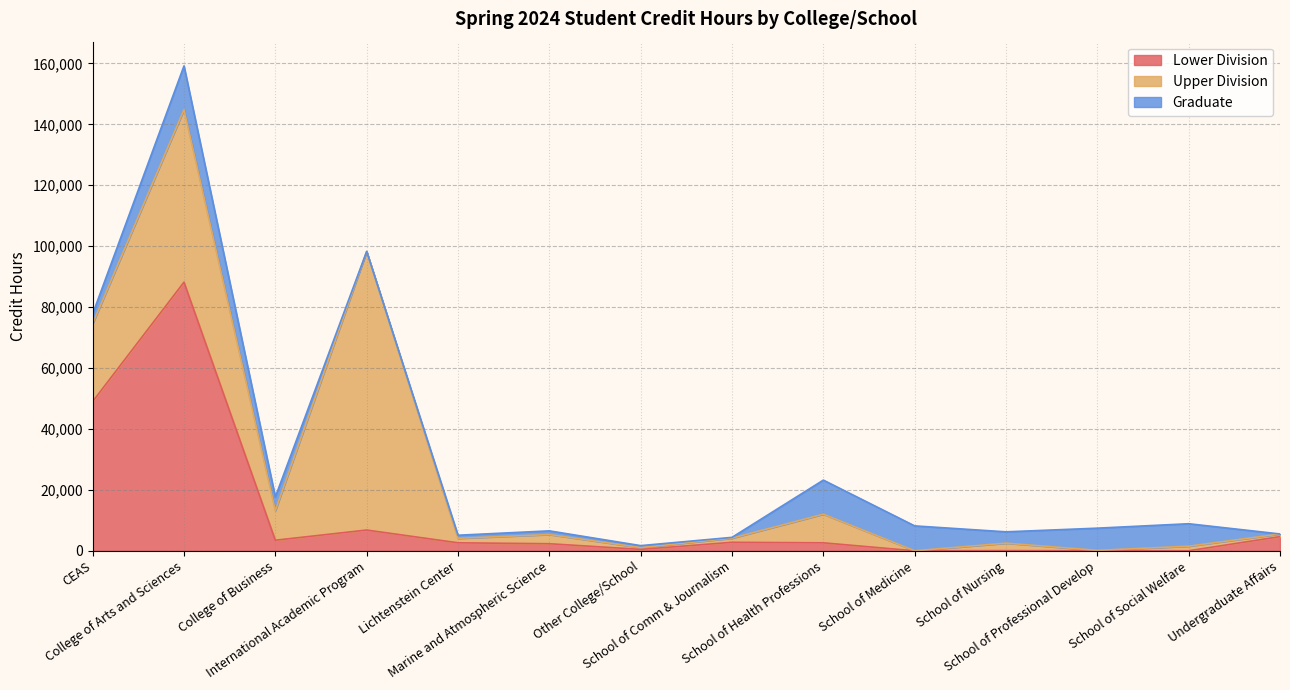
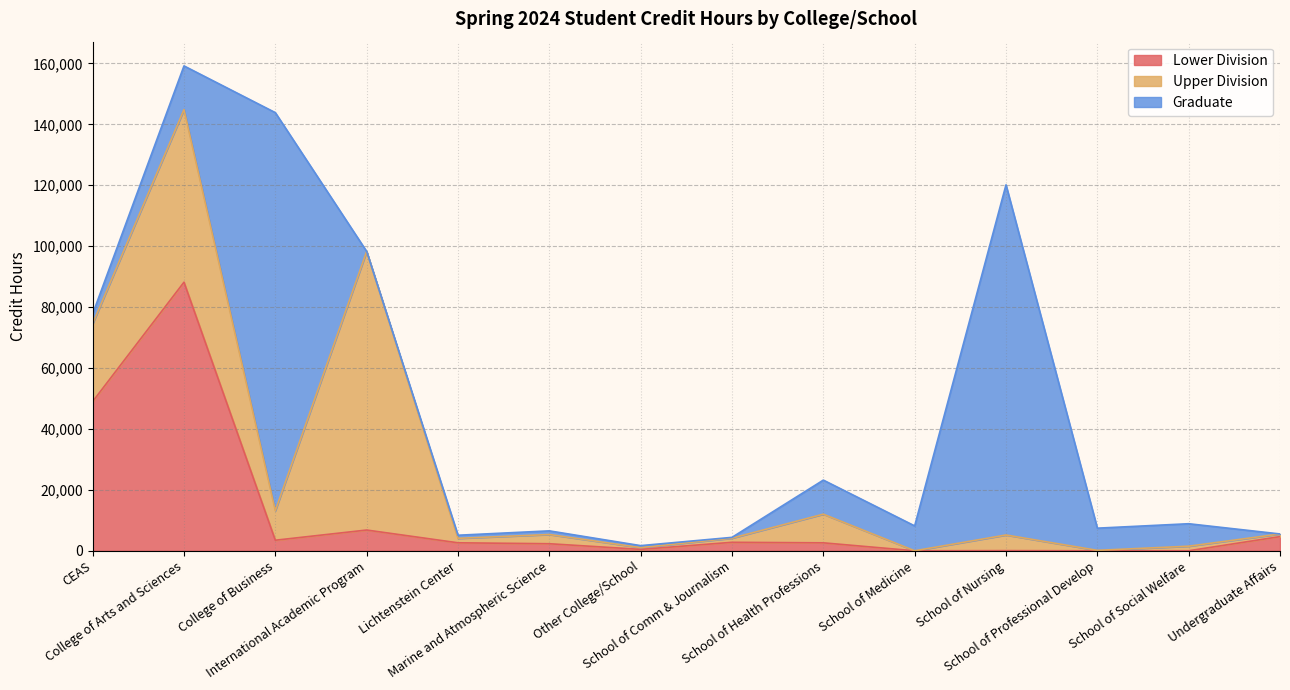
Graduate, College of Business: 4,000 -> 131,000
Upper Division, School of Nursing: 2,000 -> 5,000
Graduate, School of Nursing: 4,000 -> 115,000
